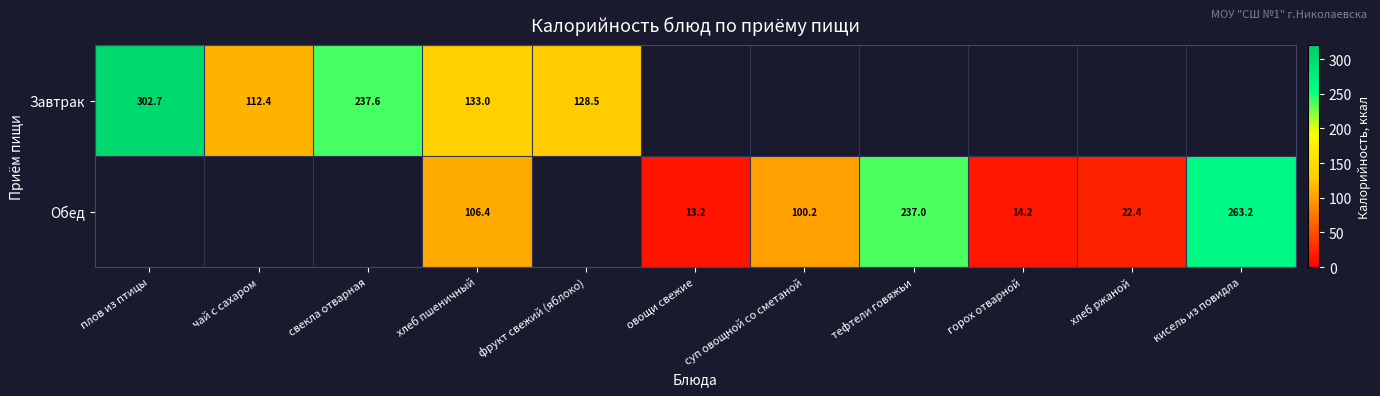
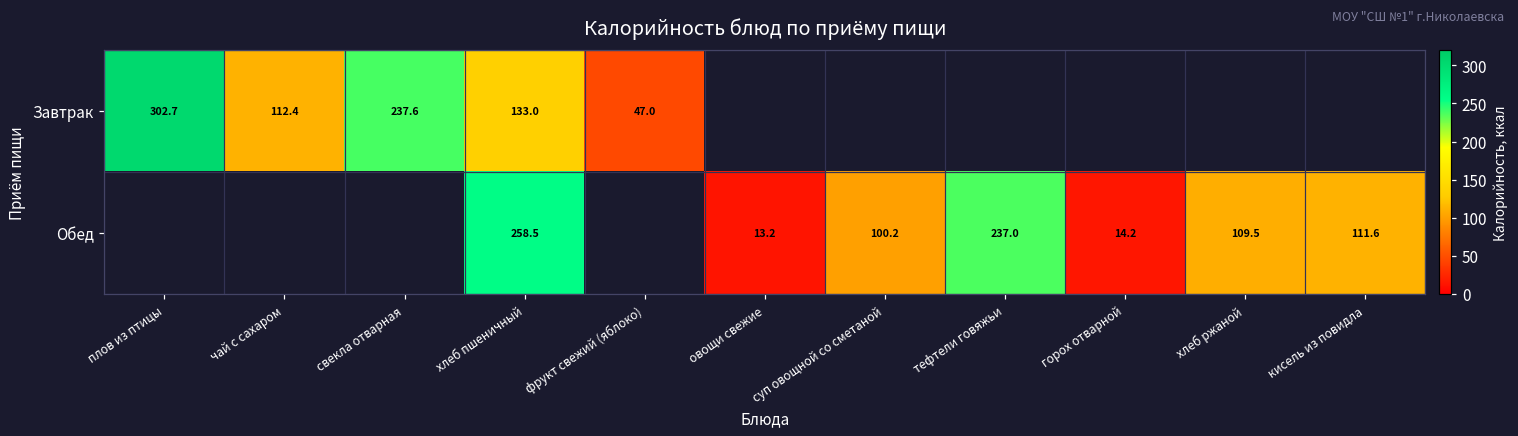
Завтрак, фрукт свежий (яблоко): 128.5 -> 47.0
Обед, хлеб пшеничный: 106.4 -> 258.5
Обед, хлеб ржаной: 22.4 -> 109.5
Обед, кисель из повидла: 263.2 -> 111.6
